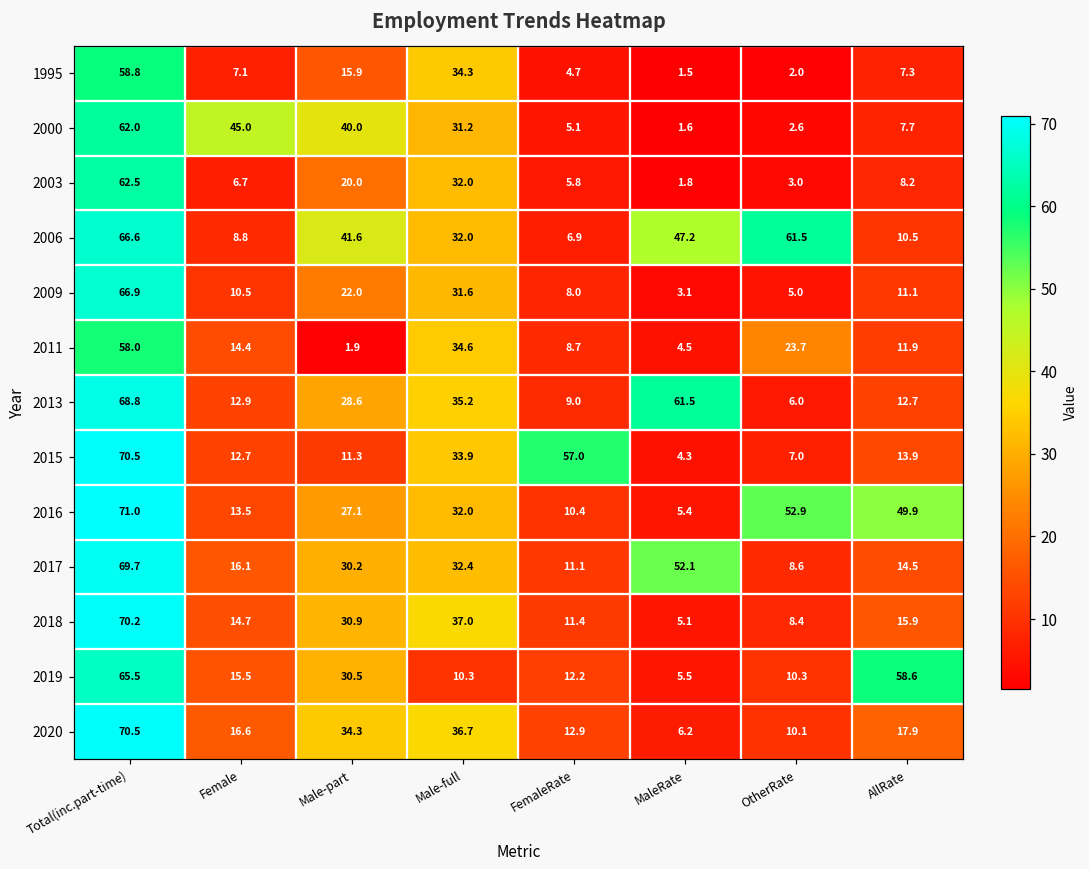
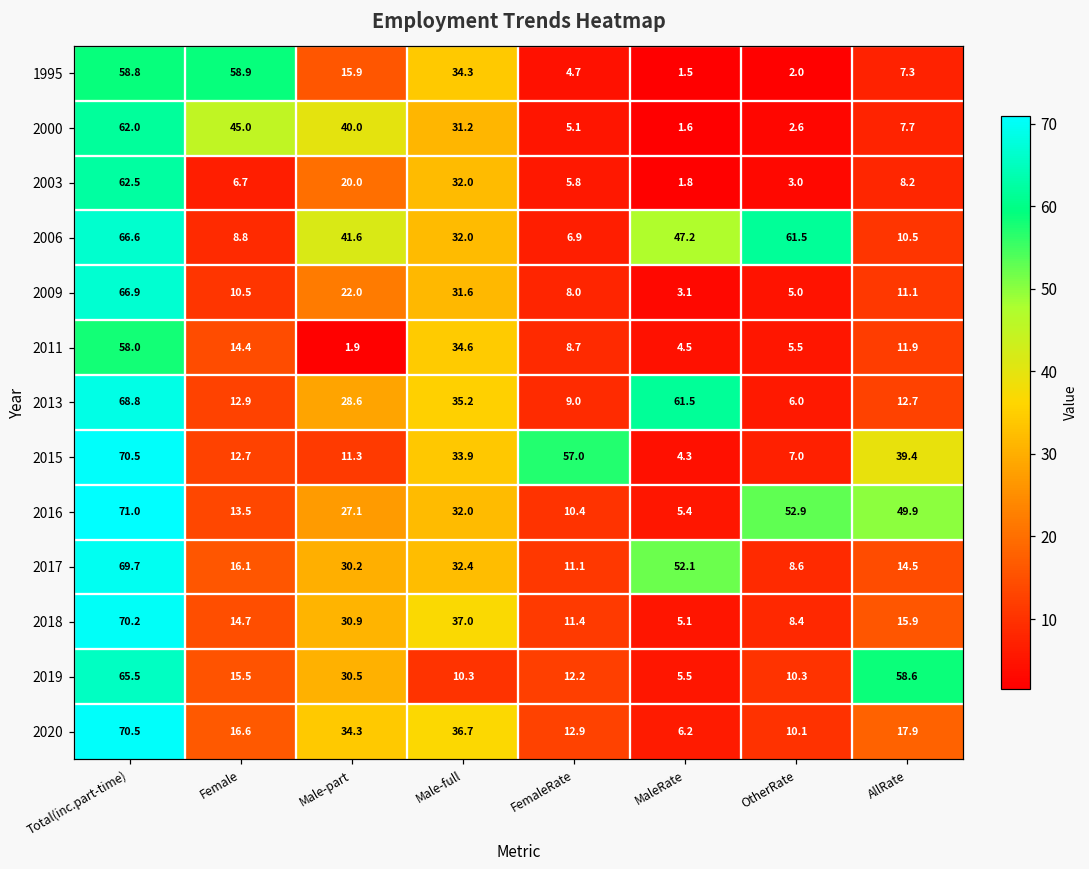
1995, Female: 7.1 -> 58.9
2011, OtherRate: 23.7 -> 5.5
2015, AllRate: 13.9 -> 39.4
